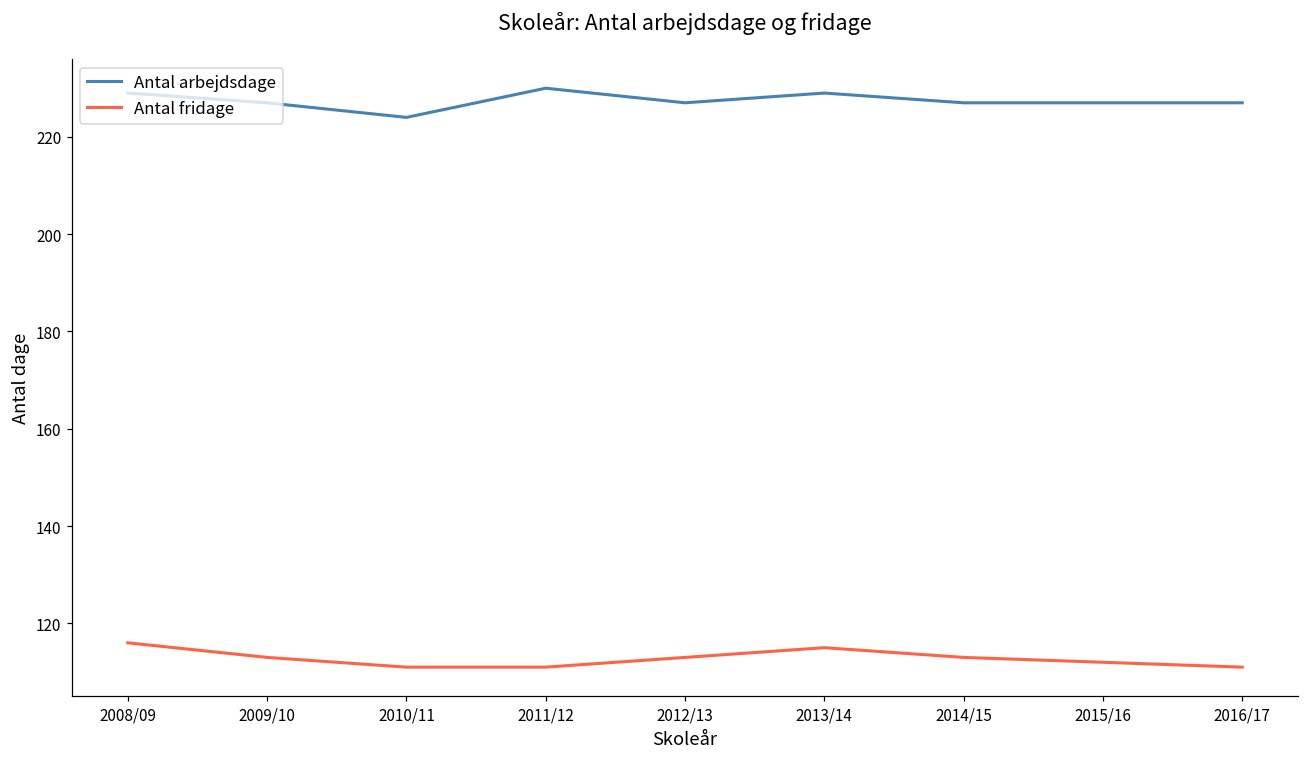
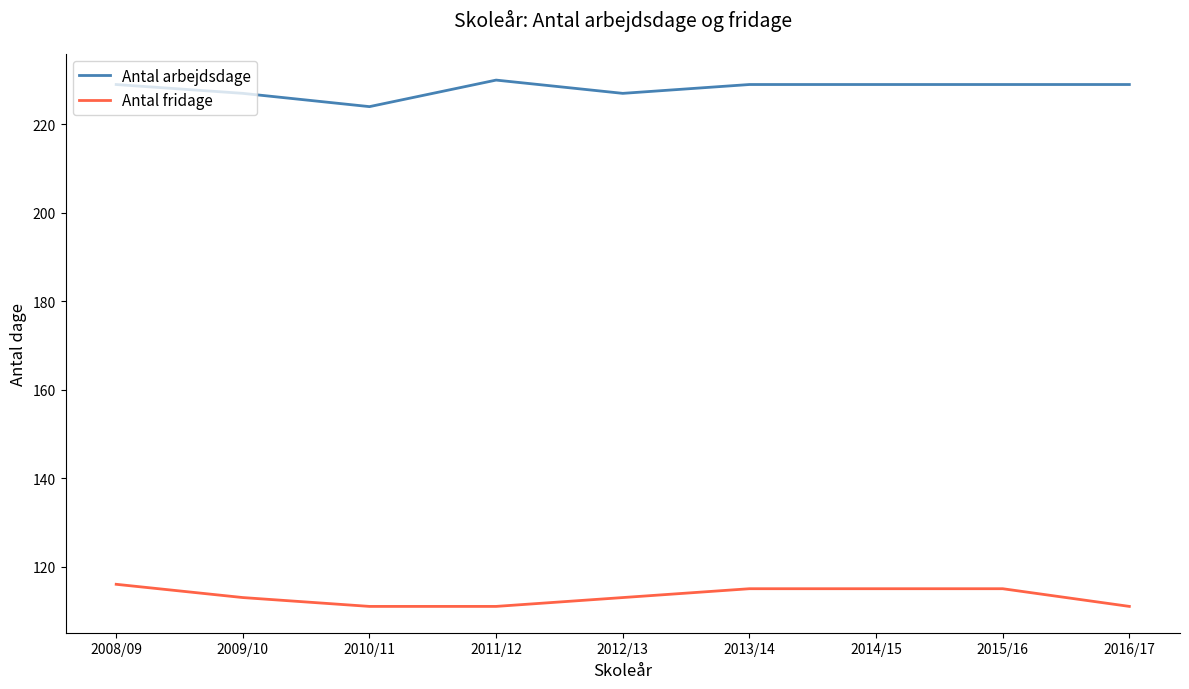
Antal arbejdsdage, 2014/15: 227 -> 229
Antal fridage, 2014/15: 113 -> 115
Antal arbejdsdage, 2015/16: 227 -> 229
Antal fridage, 2015/16: 112 -> 115
Antal arbejdsdage, 2016/17: 227 -> 229
